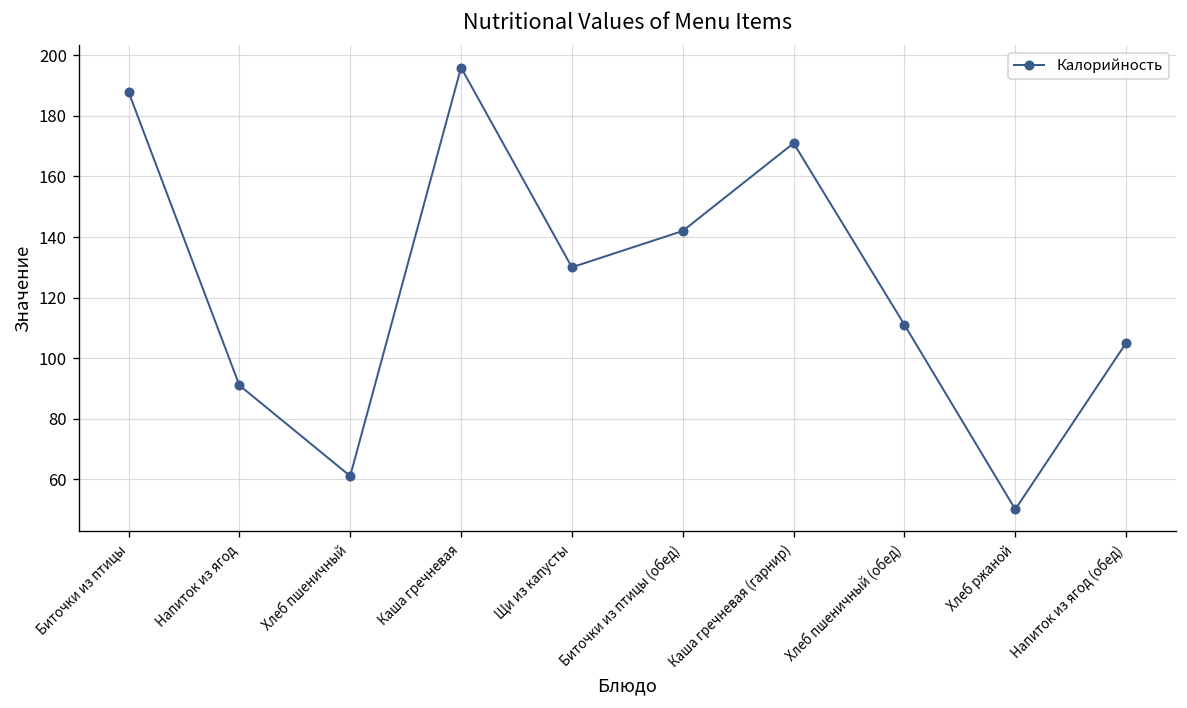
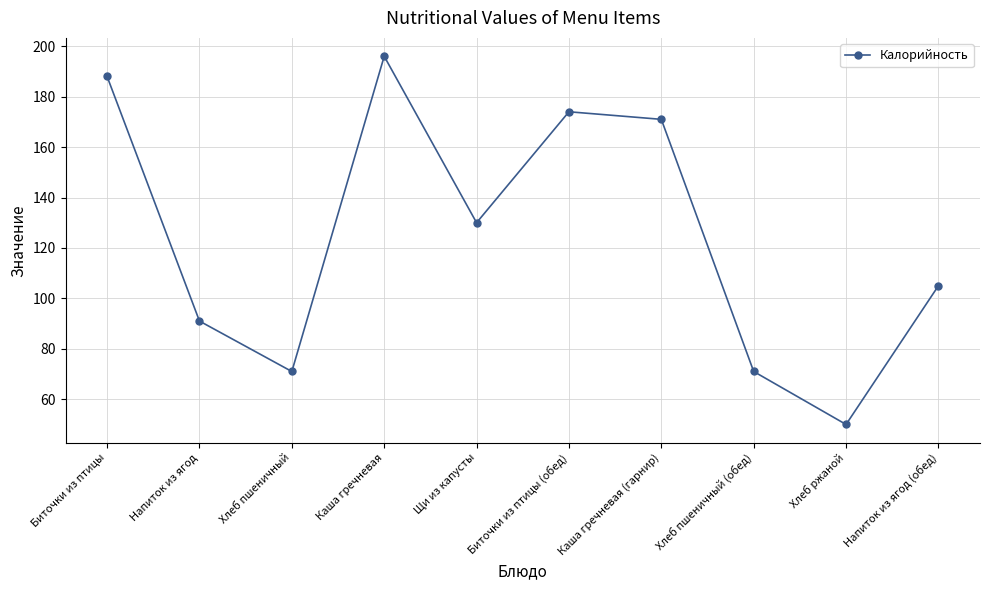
Хлеб пшеничный: 61 -> 71
Биточки из птицы (обед): 142 -> 174
Хлеб пшеничный (обед): 111 -> 71
